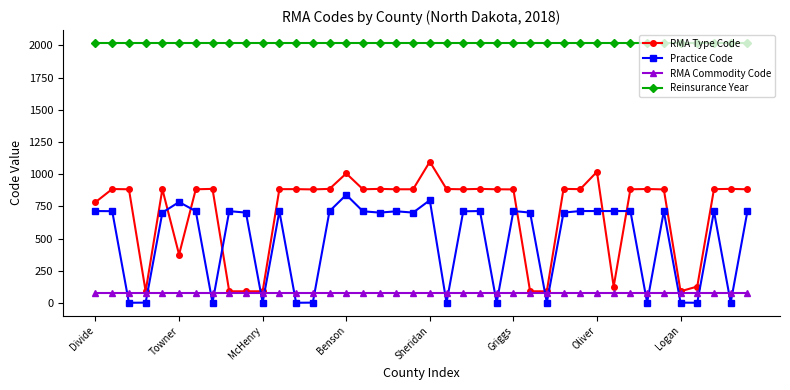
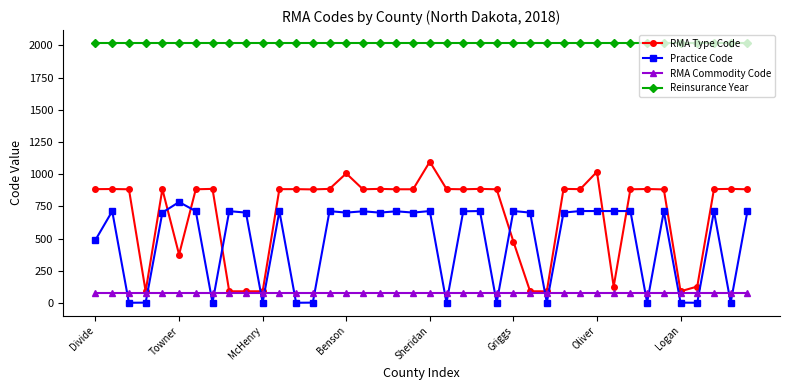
RMA Type Code, Divide: 780 -> 880
Practice Code, Divide: 710 -> 490
Practice Code, Benson: 840 -> 700
Practice Code, Sheridan: 800 -> 710
RMA Type Code, Griggs: 880 -> 480
